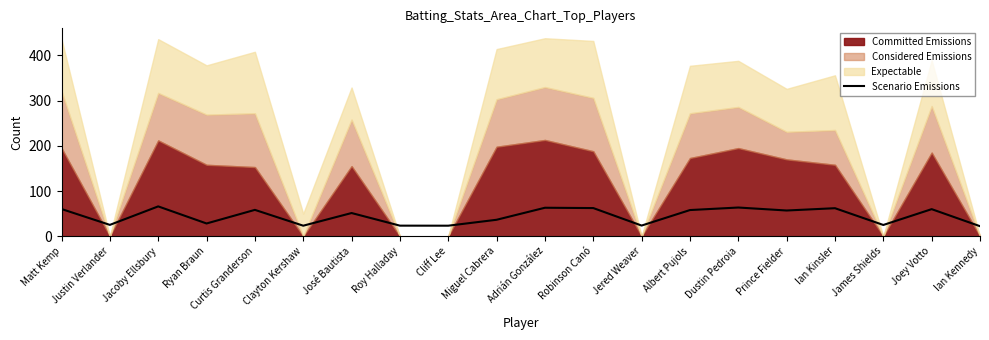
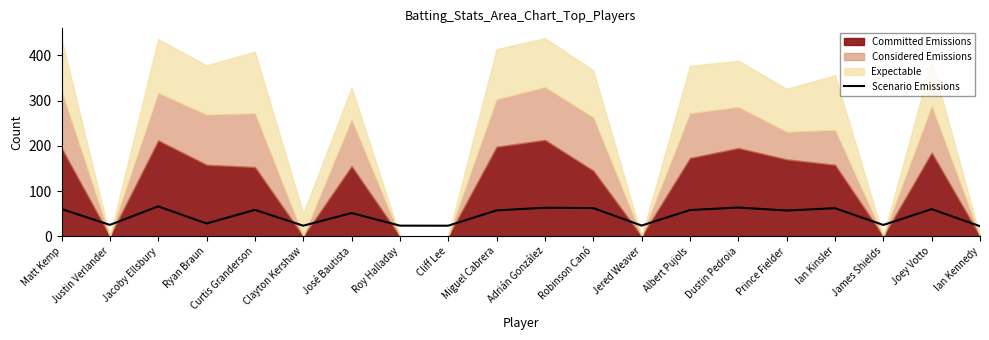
Scenario Emissions, Miguel Cabrera: 40 -> 60
Committed Emissions, Robinson Canó: 190 -> 150
Expectable, Robinson Canó: 130 -> 100
